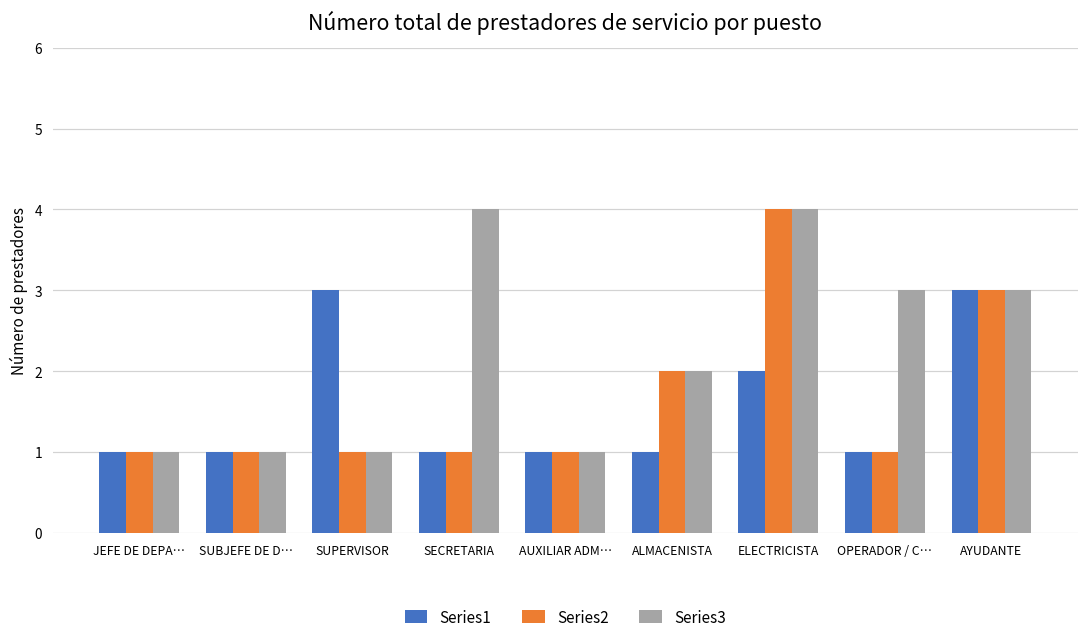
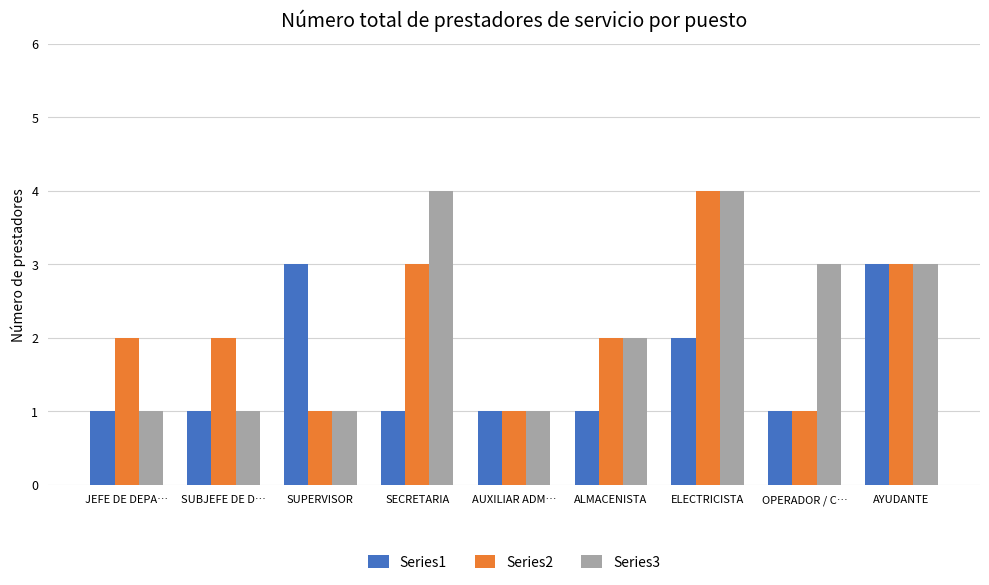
Series2, JEFE DE DEPA…: 1 -> 2
Series2, SUBJEFE DE D…: 1 -> 2
Series2, SECRETARIA: 1 -> 3
